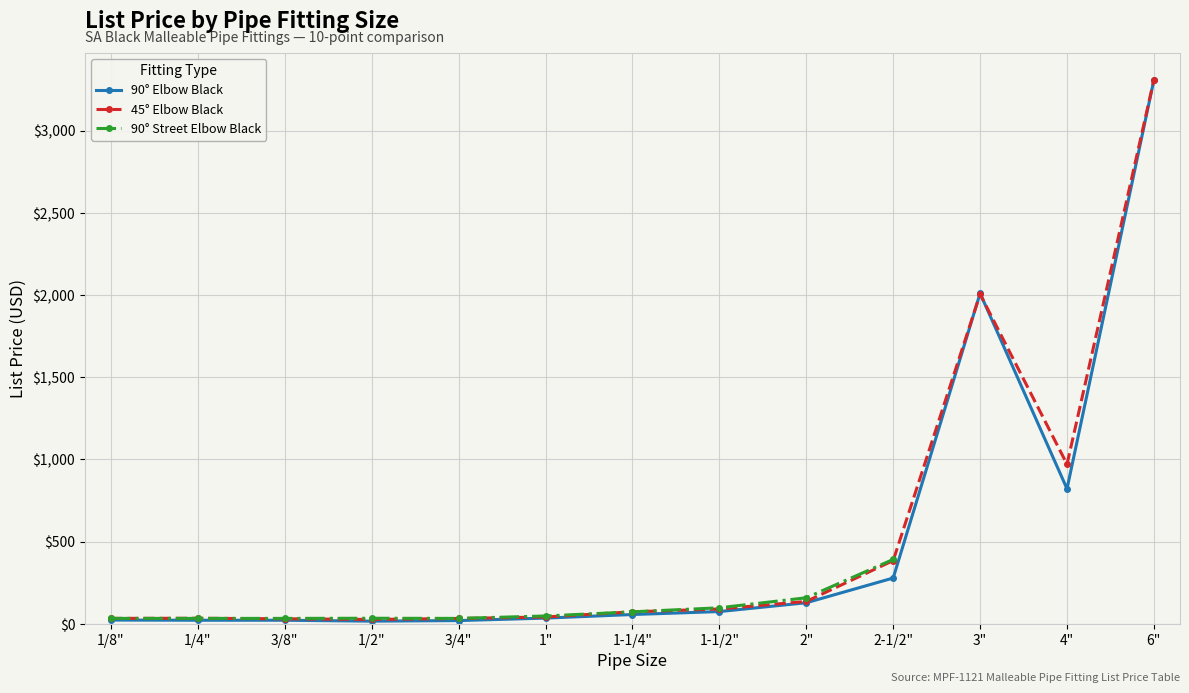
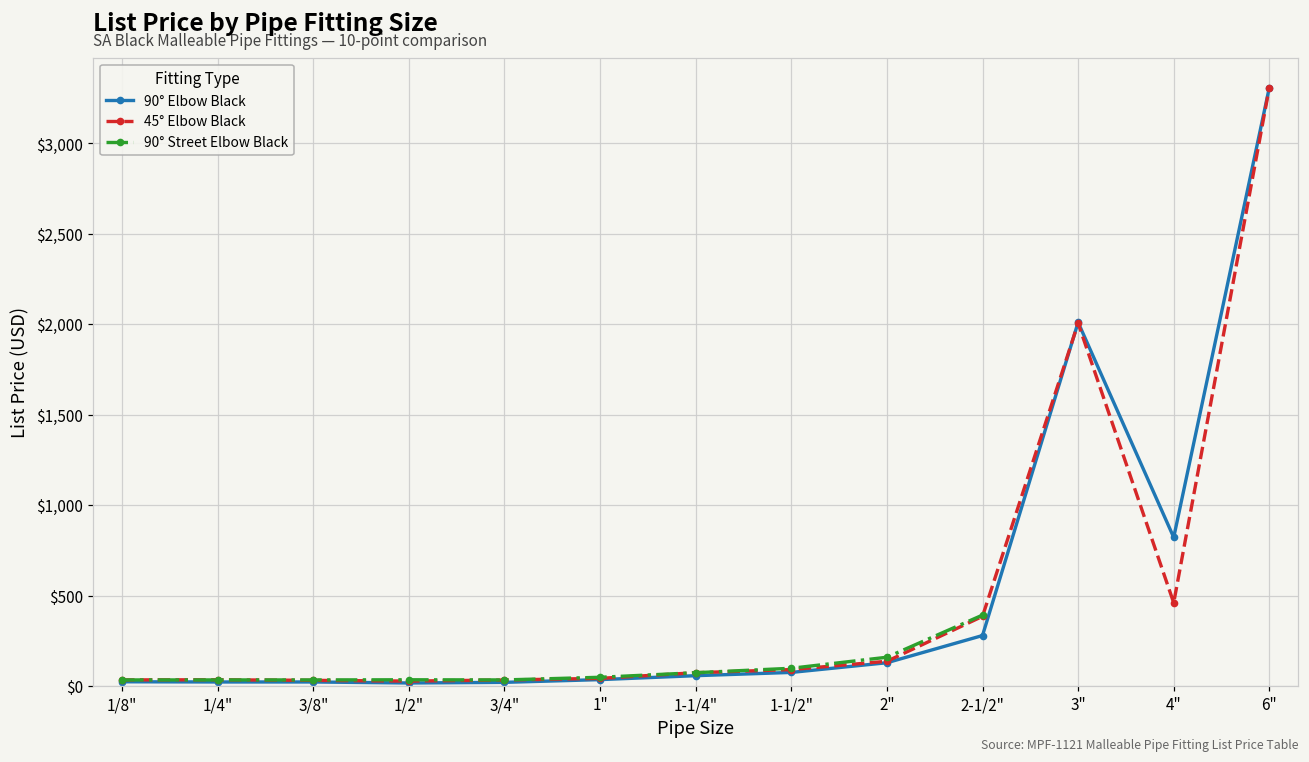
45° Elbow Black, 4": $970 -> $460
